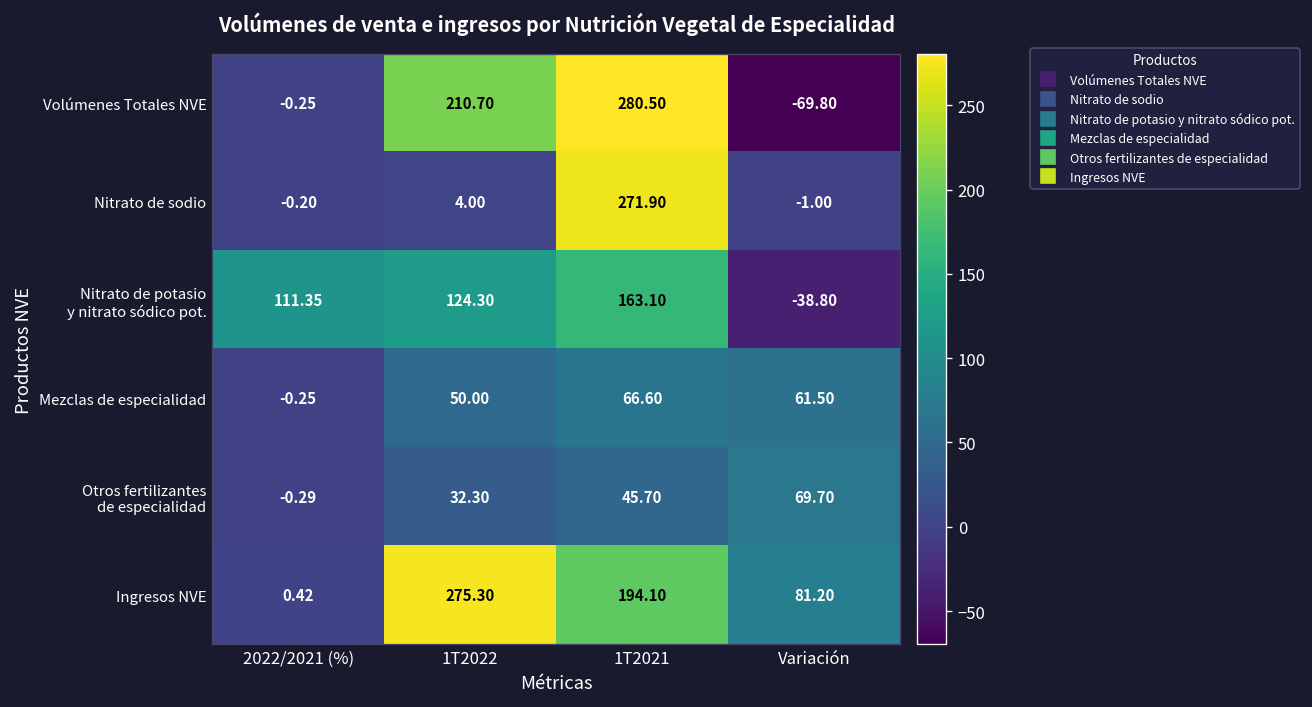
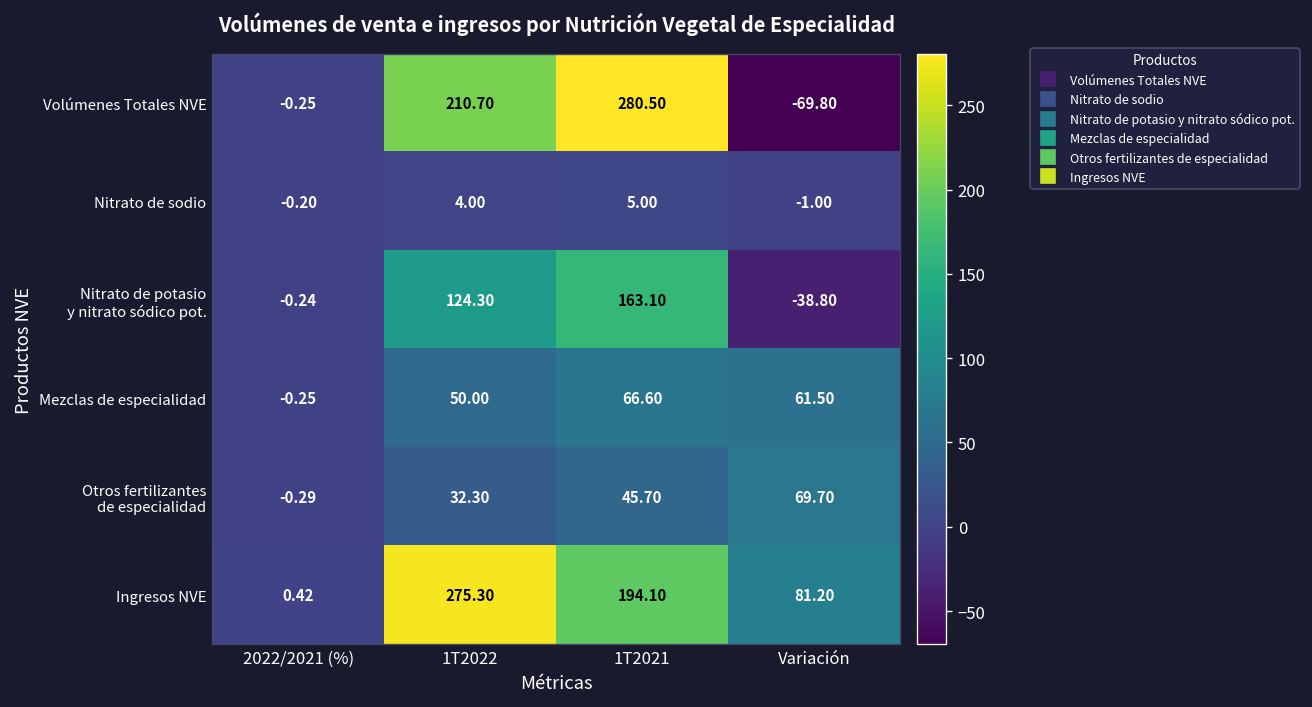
Nitrato de sodio, 1T2021: 271.90 -> 5.00
Nitrato de potasio y nitrato sódico pot., 2022/2021 (%): 111.35 -> -0.24
